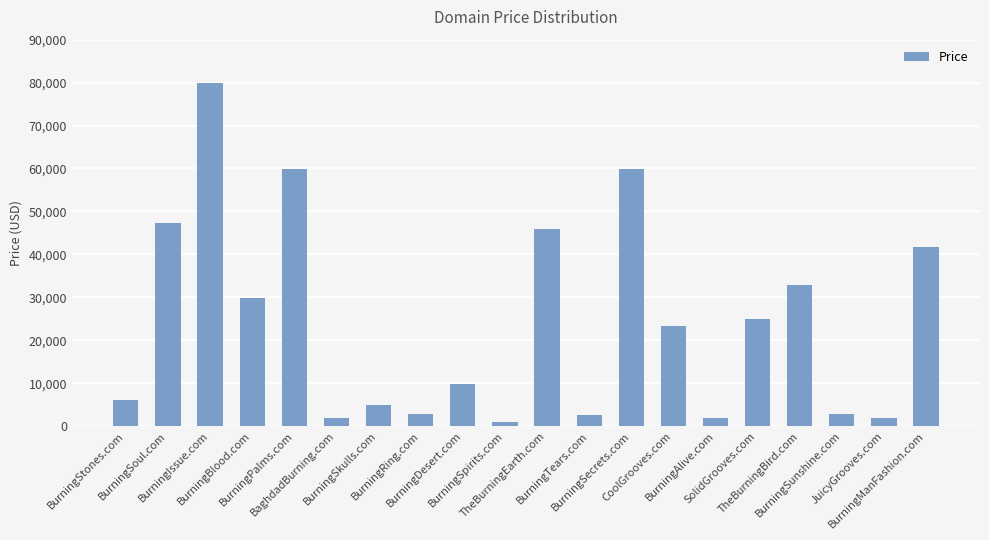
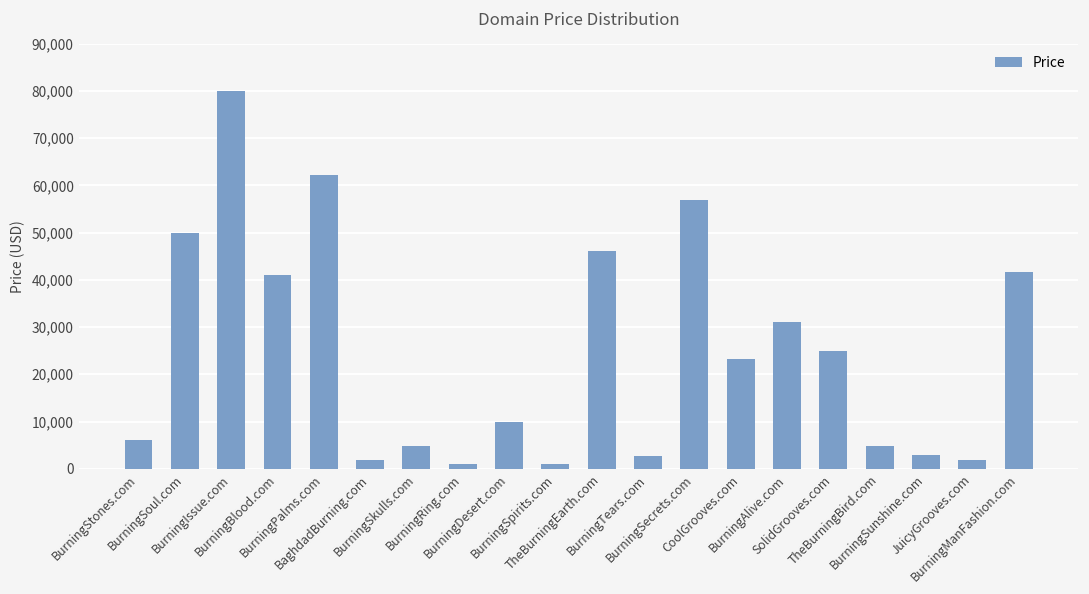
BurningSoul.com: 47,000 -> 50,000
BurningBlood.com: 30,000 -> 41,000
BurningPalms.com: 60,000 -> 62,000
BurningRing.com: 3,000 -> 1,000
BurningSecrets.com: 60,000 -> 57,000
BurningAlive.com: 2,000 -> 31,000
TheBurningBird.com: 33,000 -> 5,000
